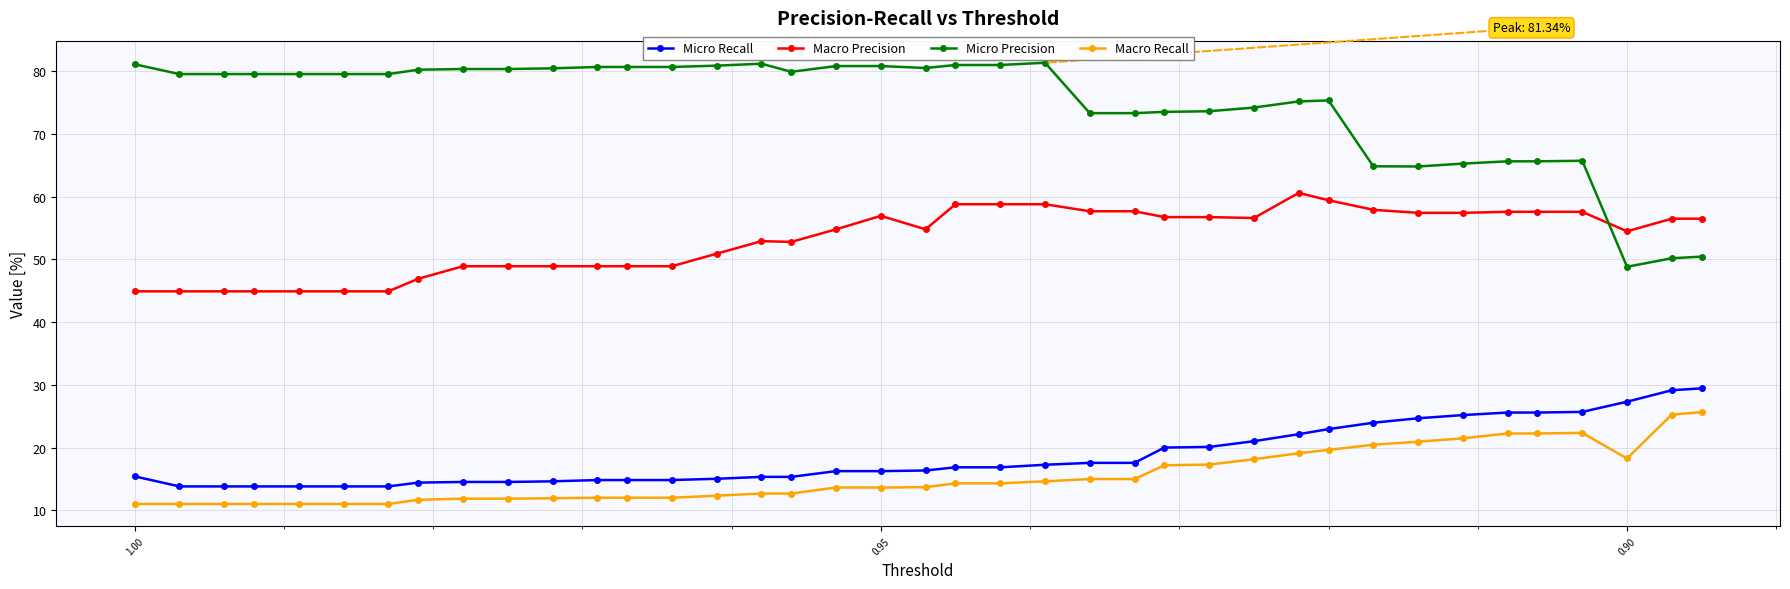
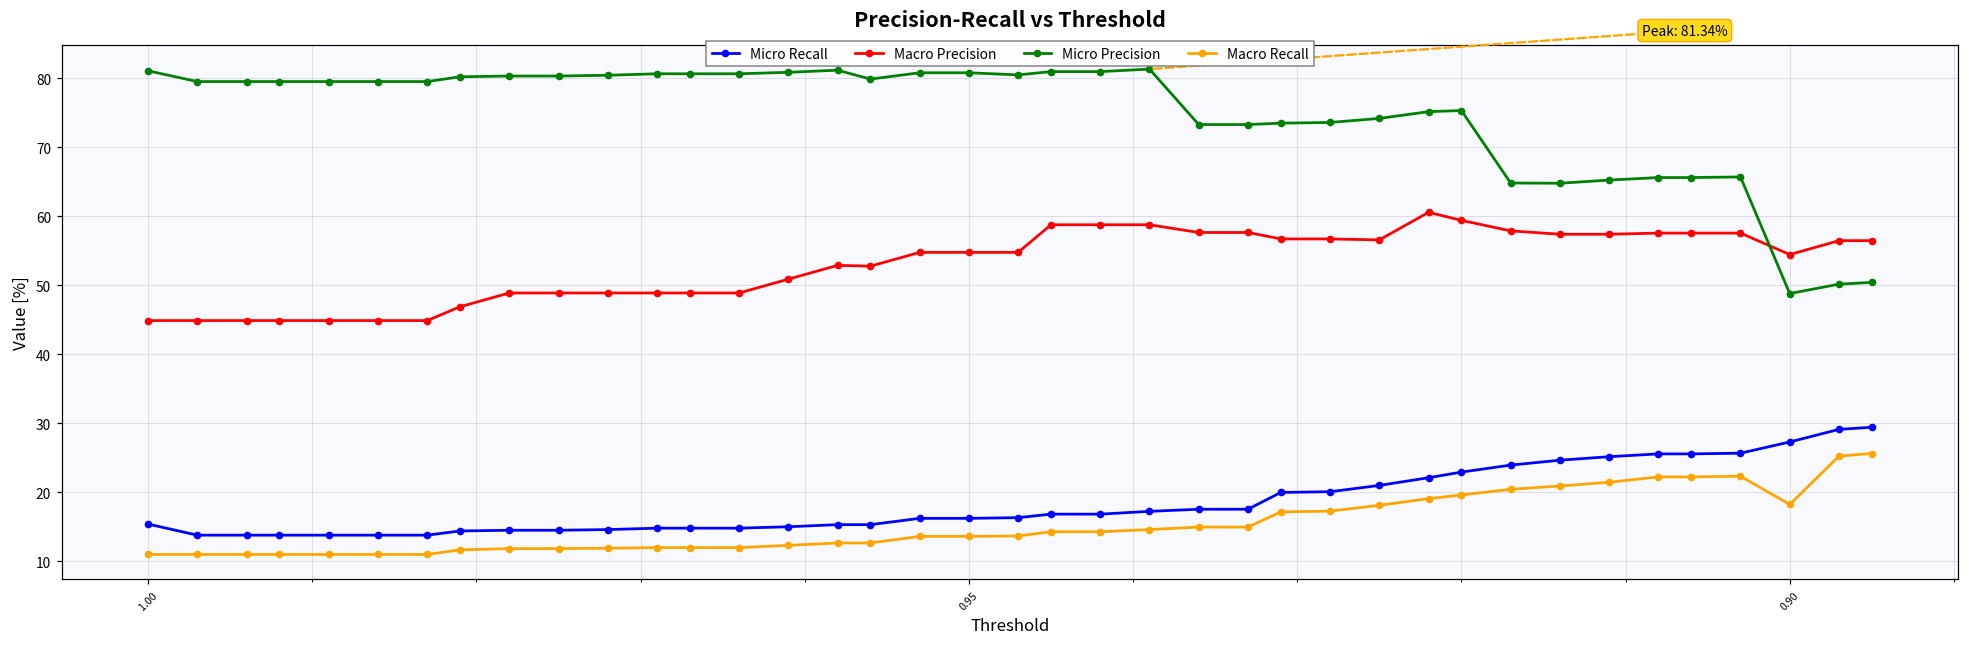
Macro Precision, 0.95: 57 -> 55
